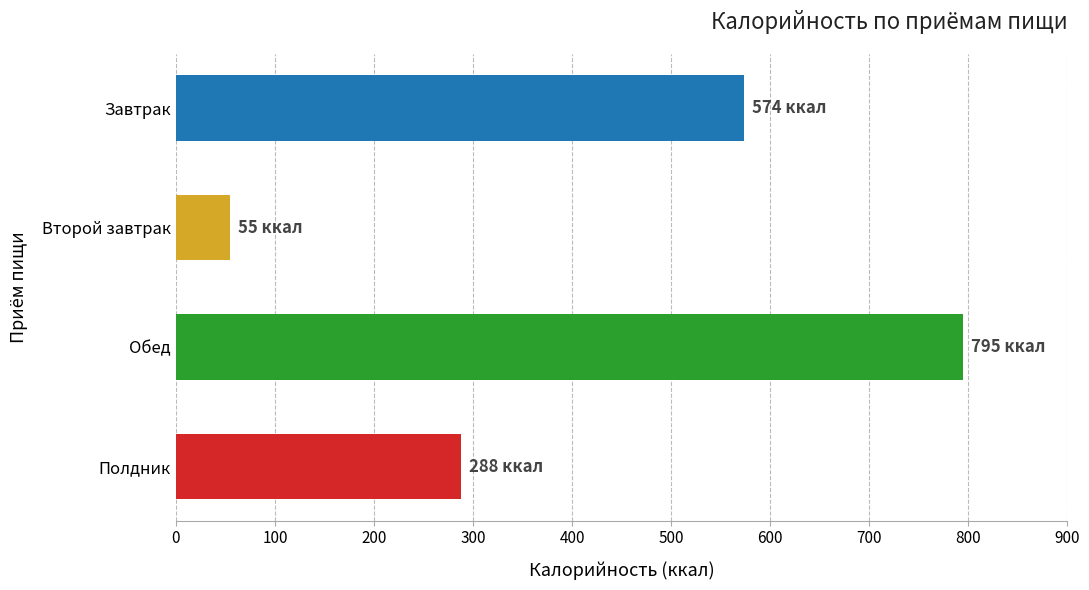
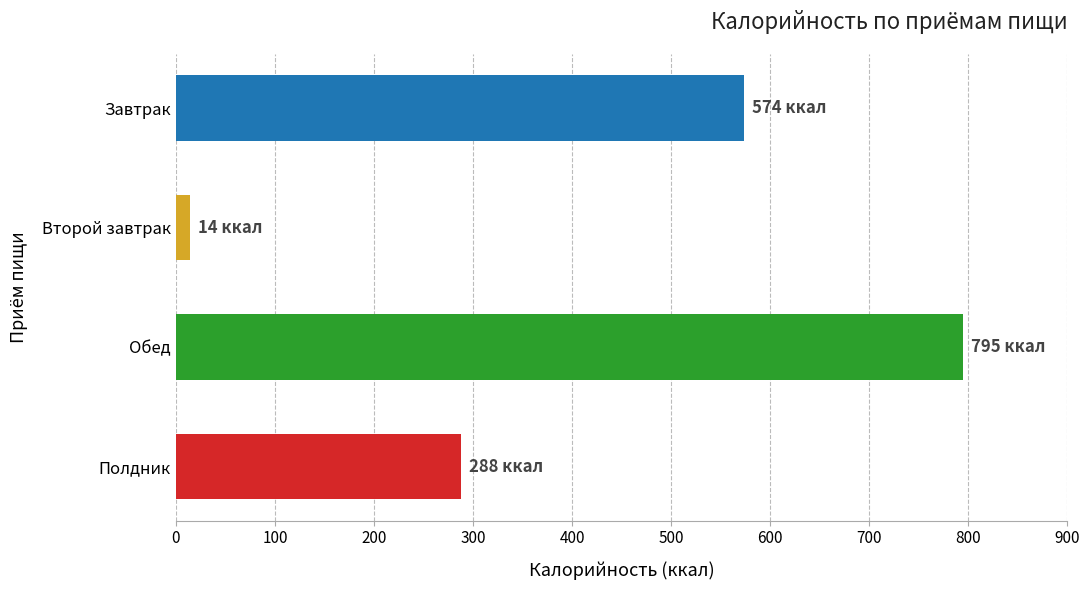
Второй завтрак: 55 -> 14
